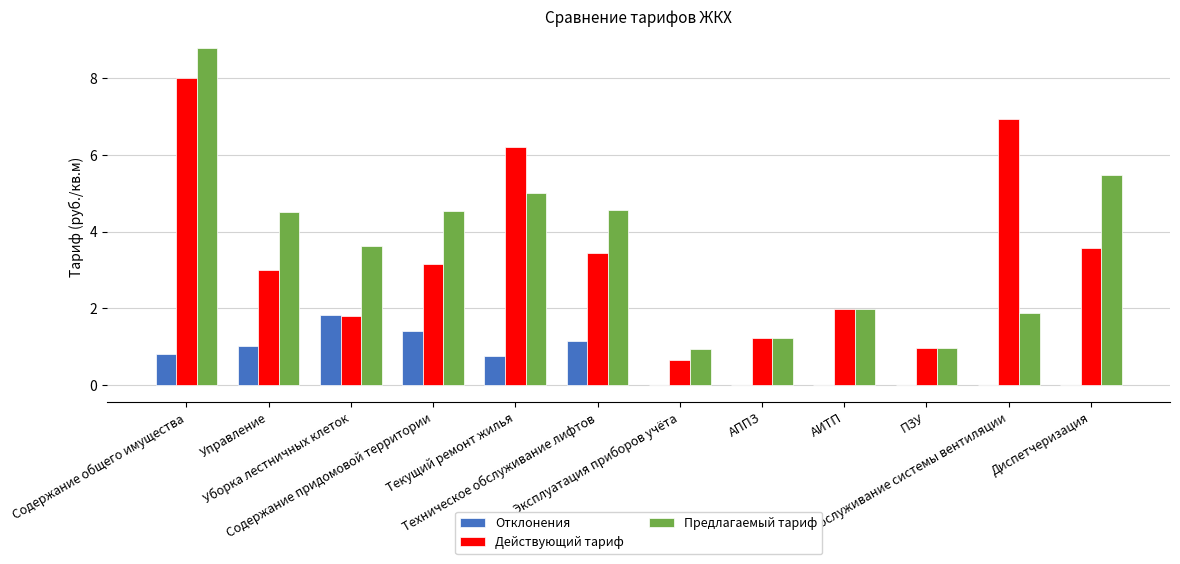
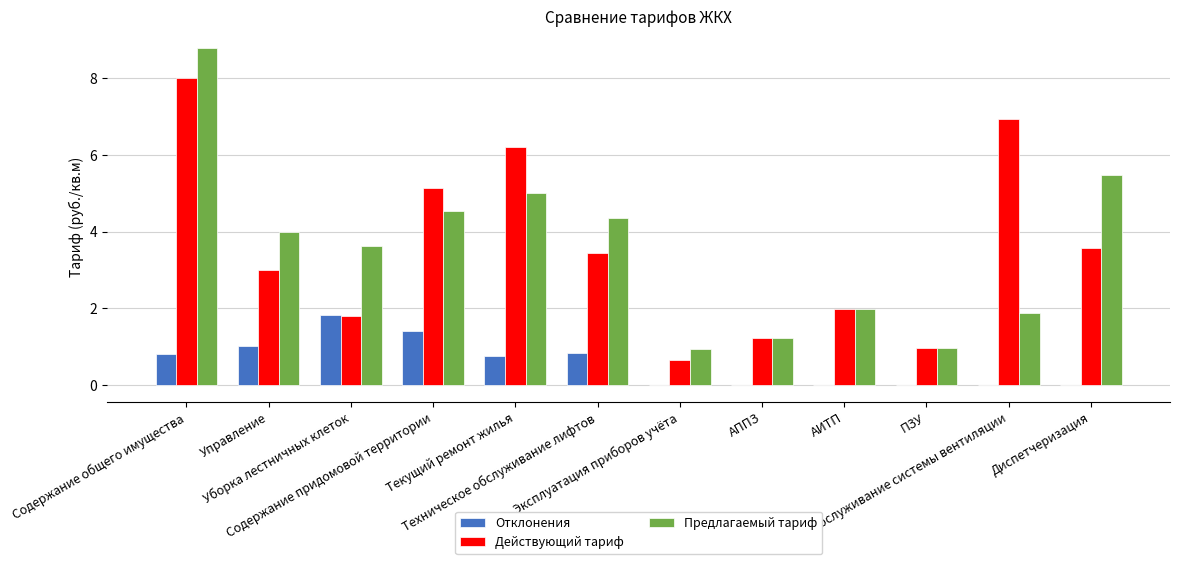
Предлагаемый тариф, Управление: 4.5 -> 4.0
Действующий тариф, Содержание придомовой территории: 3.1 -> 5.1
Отклонения, Техническое обслуживание лифтов: 1.1 -> 0.8
Предлагаемый тариф, Техническое обслуживание лифтов: 4.6 -> 4.4
